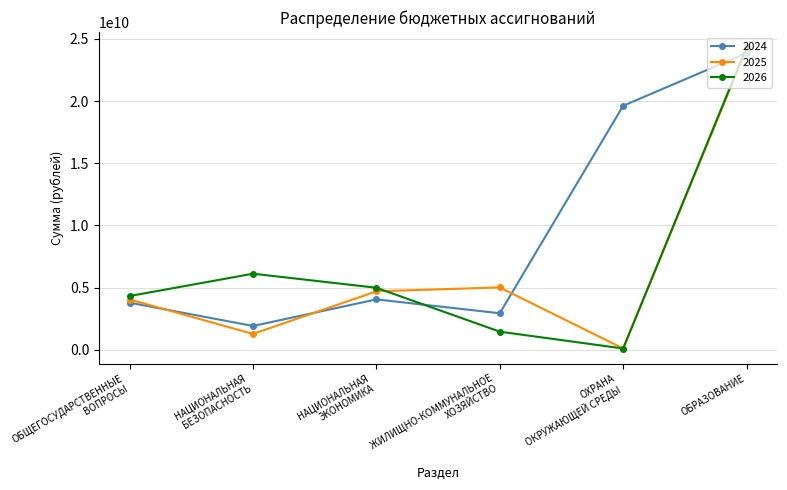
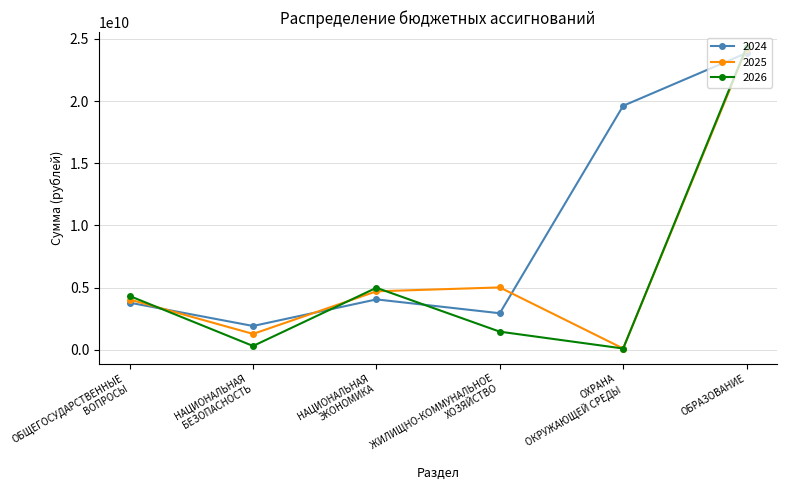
2026, НАЦИОНАЛЬНАЯ БЕЗОПАСНОСТЬ: 6100000000 -> 300000000
